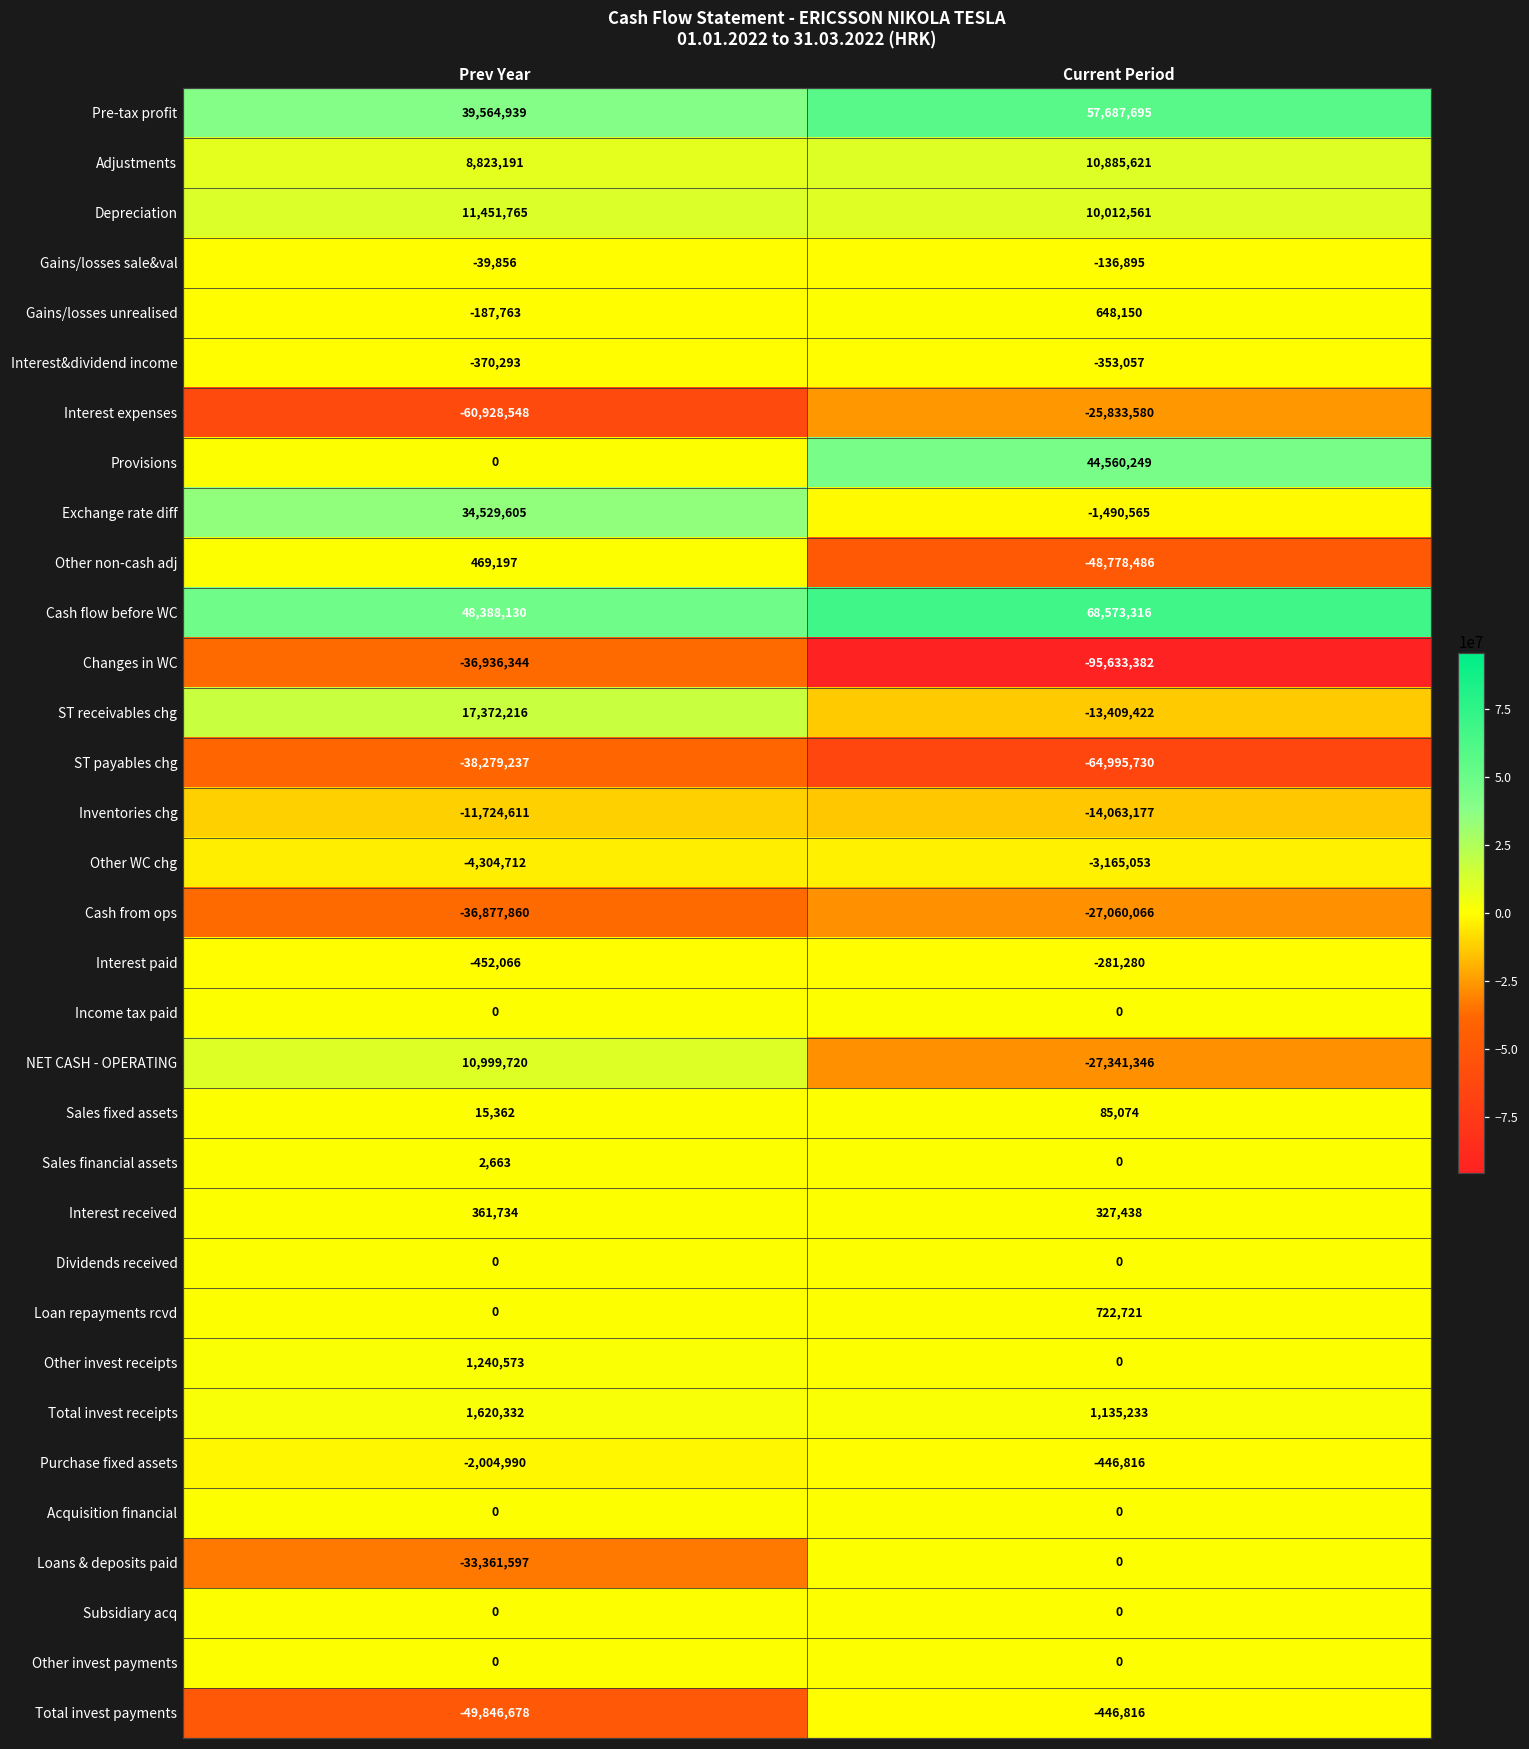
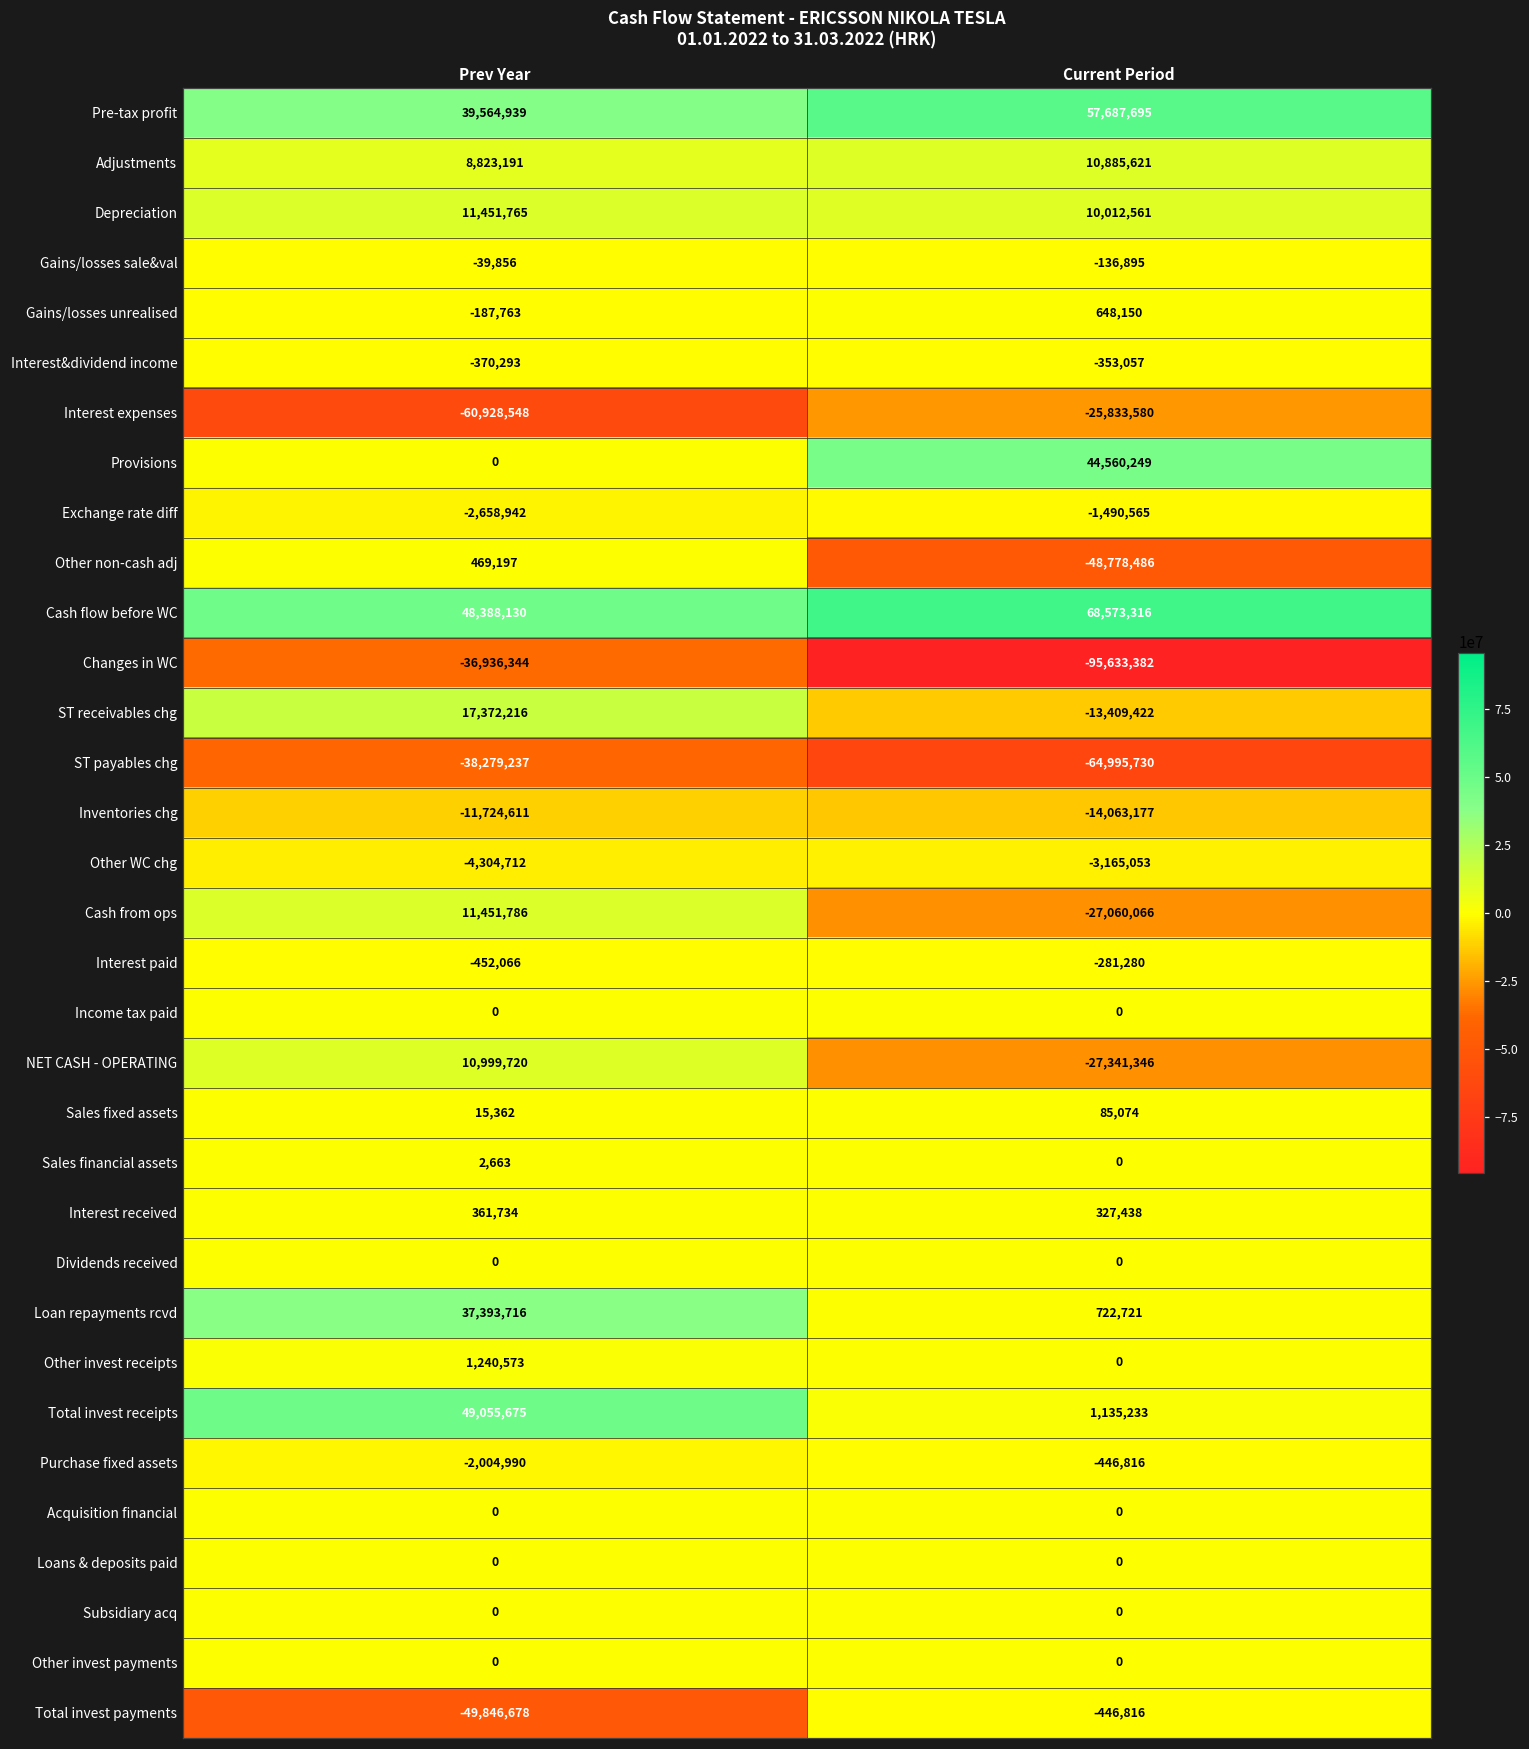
Exchange rate diff, Prev Year: 34,529,605 -> -2,658,942
Cash from ops, Prev Year: -36,877,860 -> 11,451,786
Loan repayments rcvd, Prev Year: 0 -> 37,393,716
Total invest receipts, Prev Year: 1,620,332 -> 49,055,675
Loans & deposits paid, Prev Year: -33,361,597 -> 0
